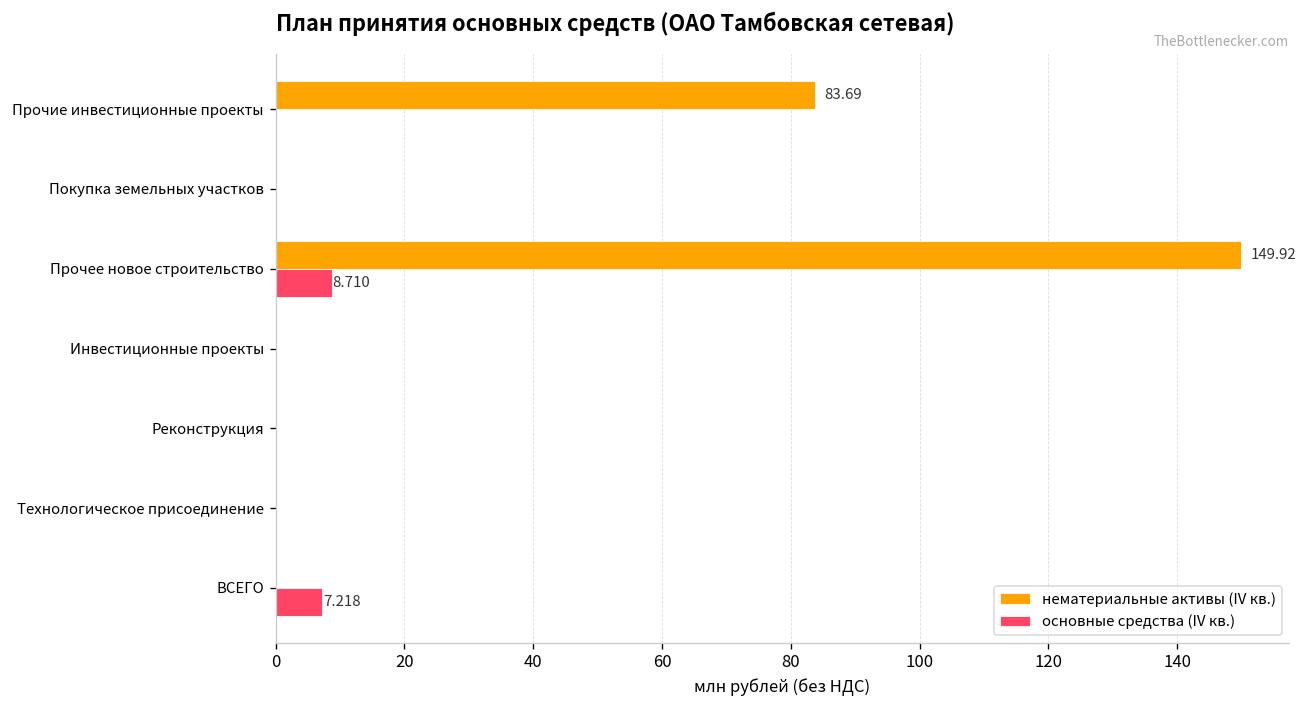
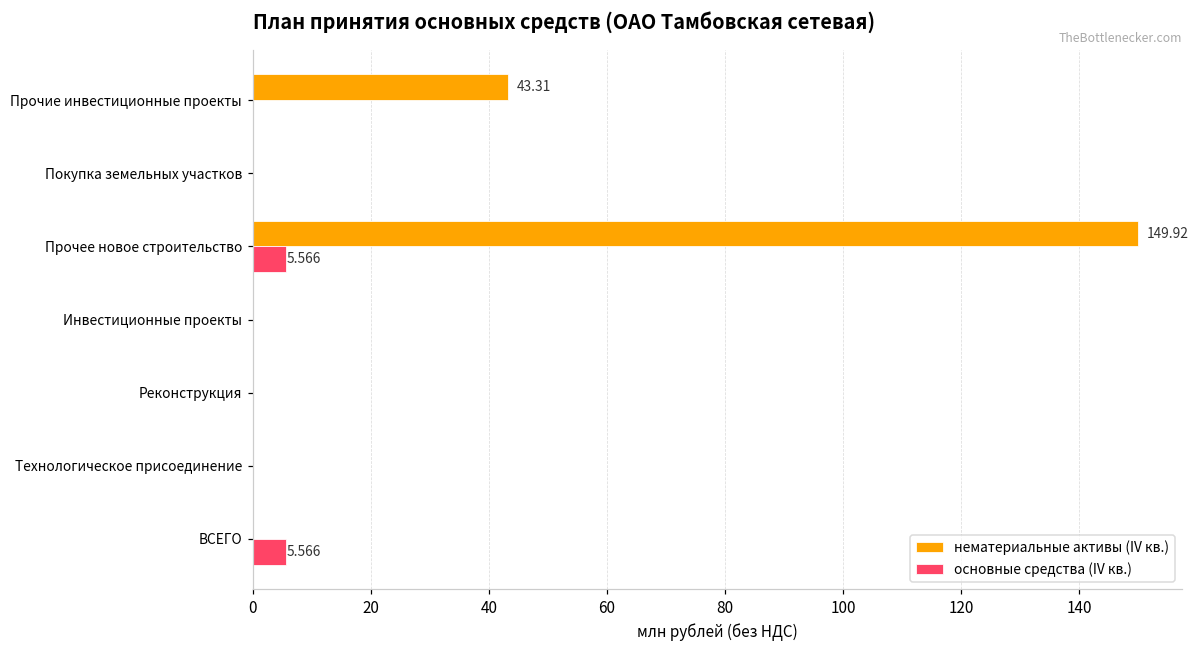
нематериальные активы (IV кв.), Прочие инвестиционные проекты: 83.69 -> 43.31
основные средства (IV кв.), Прочее новое строительство: 8.710 -> 5.566
основные средства (IV кв.), ВСЕГО: 7.218 -> 5.566
